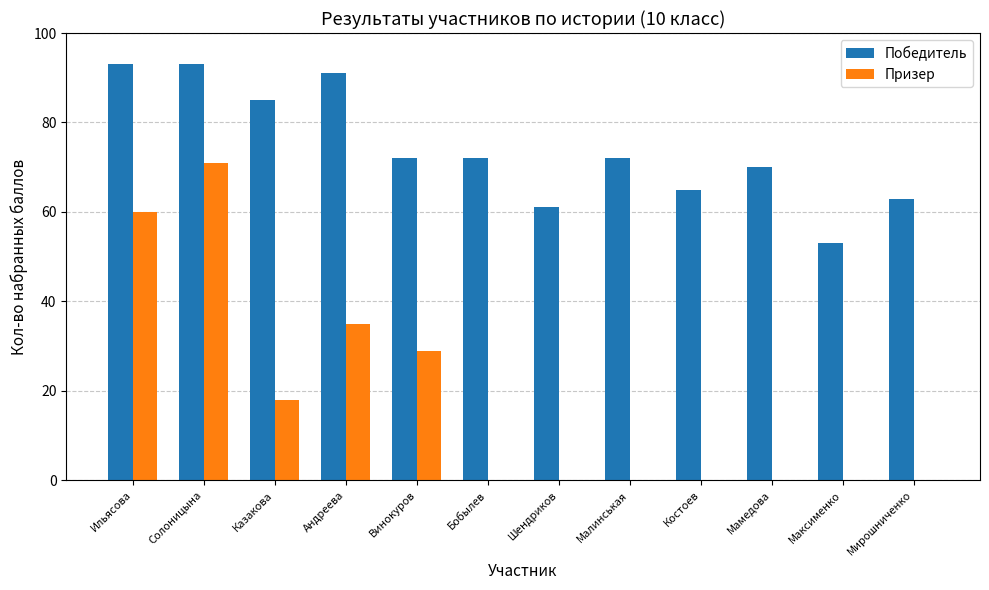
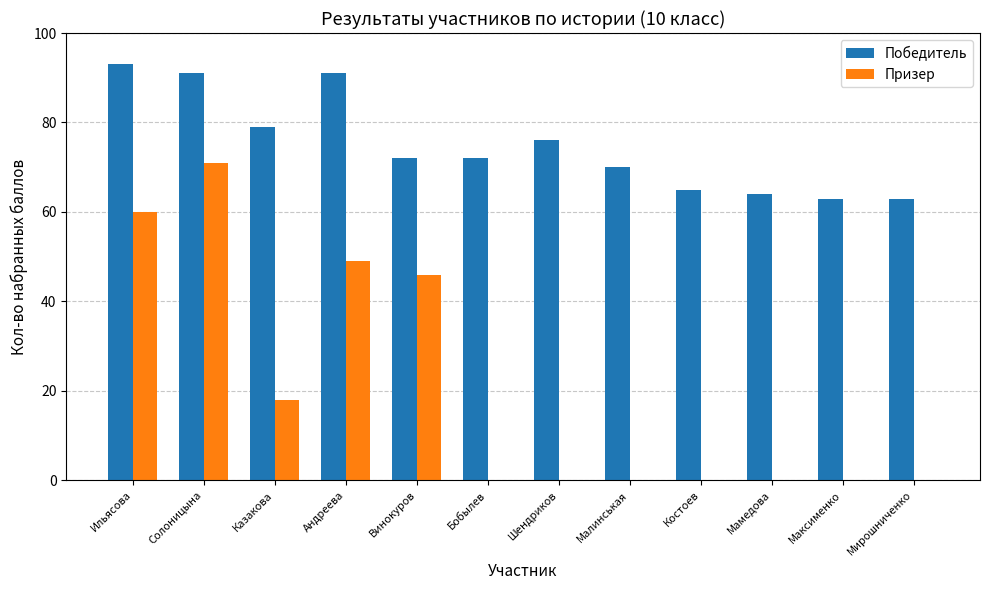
Победитель, Солоницына: 93 -> 91
Победитель, Казакова: 85 -> 79
Призер, Андреева: 35 -> 49
Призер, Винокуров: 29 -> 46
Победитель, Шендриков: 61 -> 76
Победитель, Малинськая: 72 -> 70
Победитель, Мамедова: 70 -> 64
Победитель, Максименко: 53 -> 63
